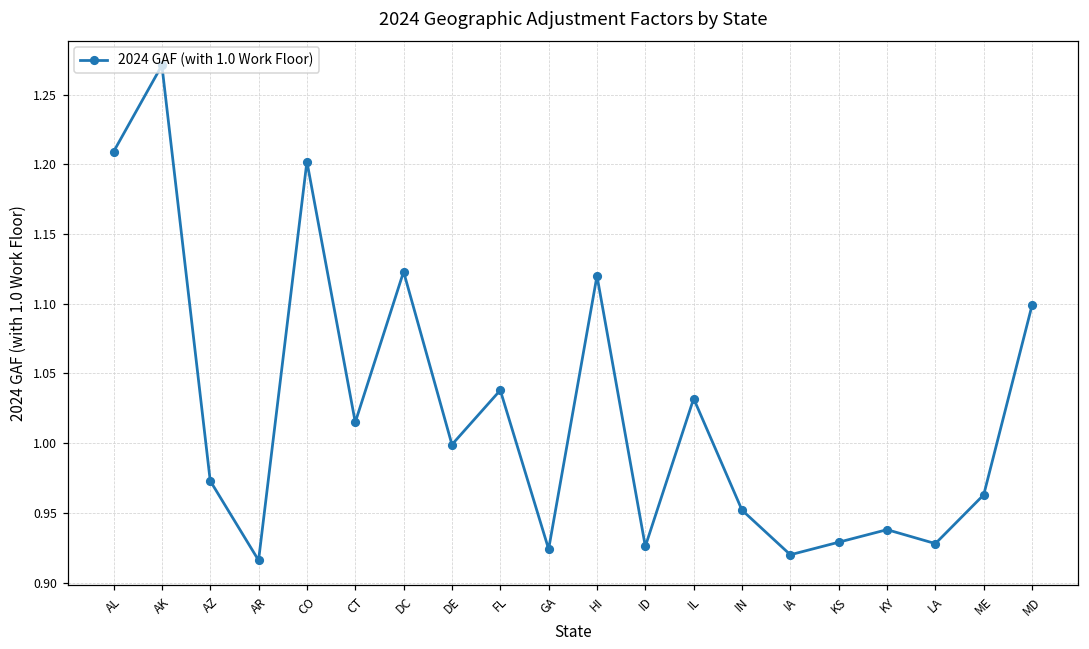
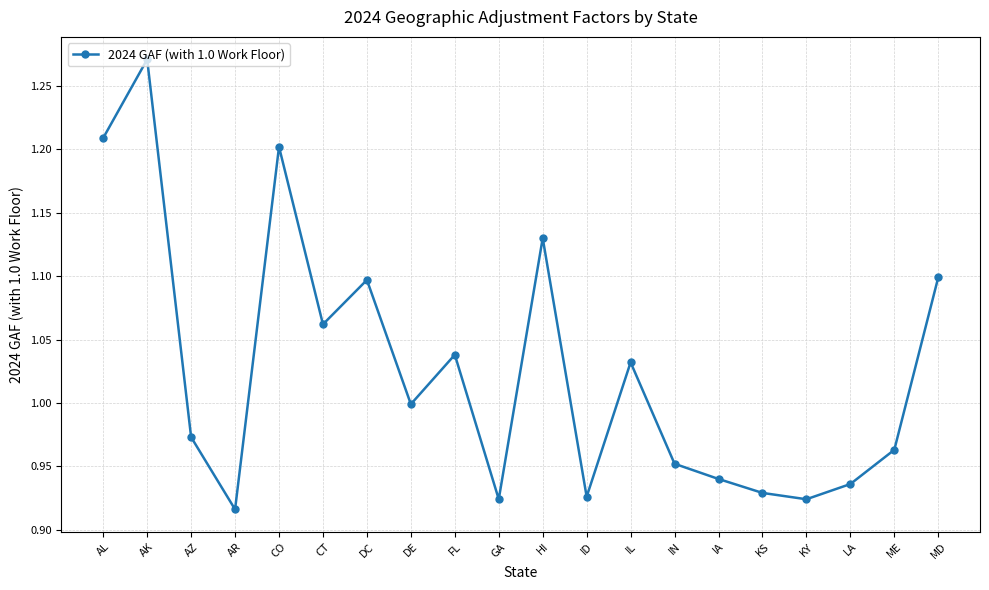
CT: 1.015 -> 1.062
DC: 1.123 -> 1.097
HI: 1.12 -> 1.13
IA: 0.92 -> 0.94
KY: 0.938 -> 0.924
LA: 0.928 -> 0.936
